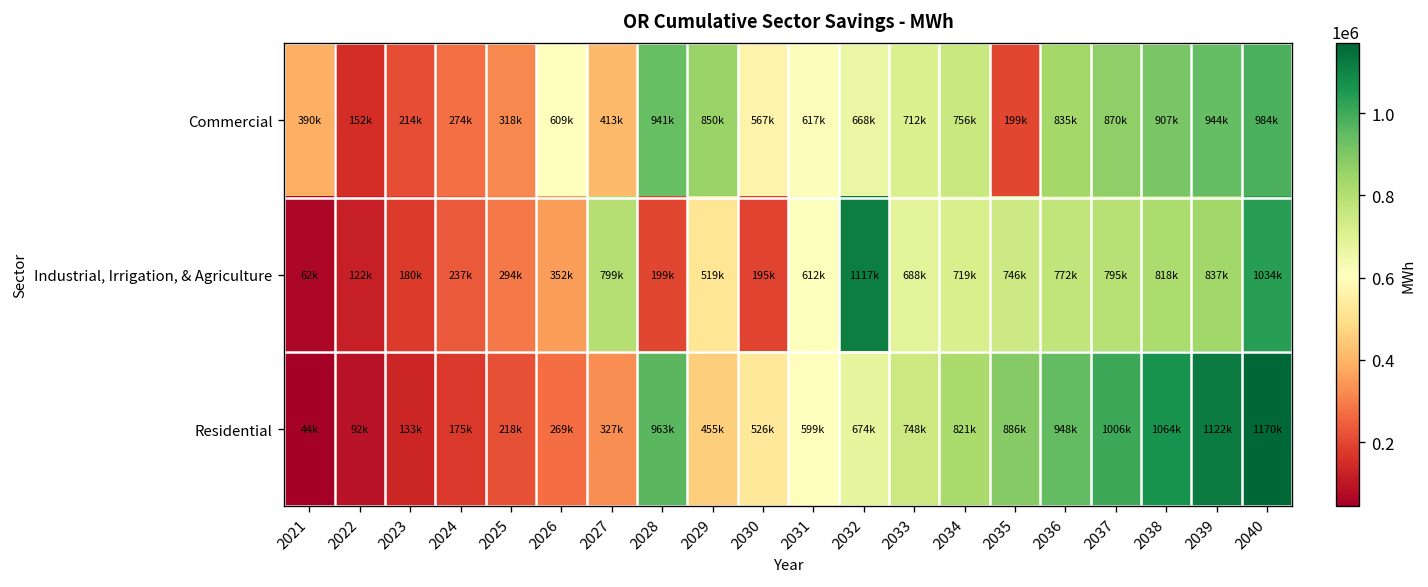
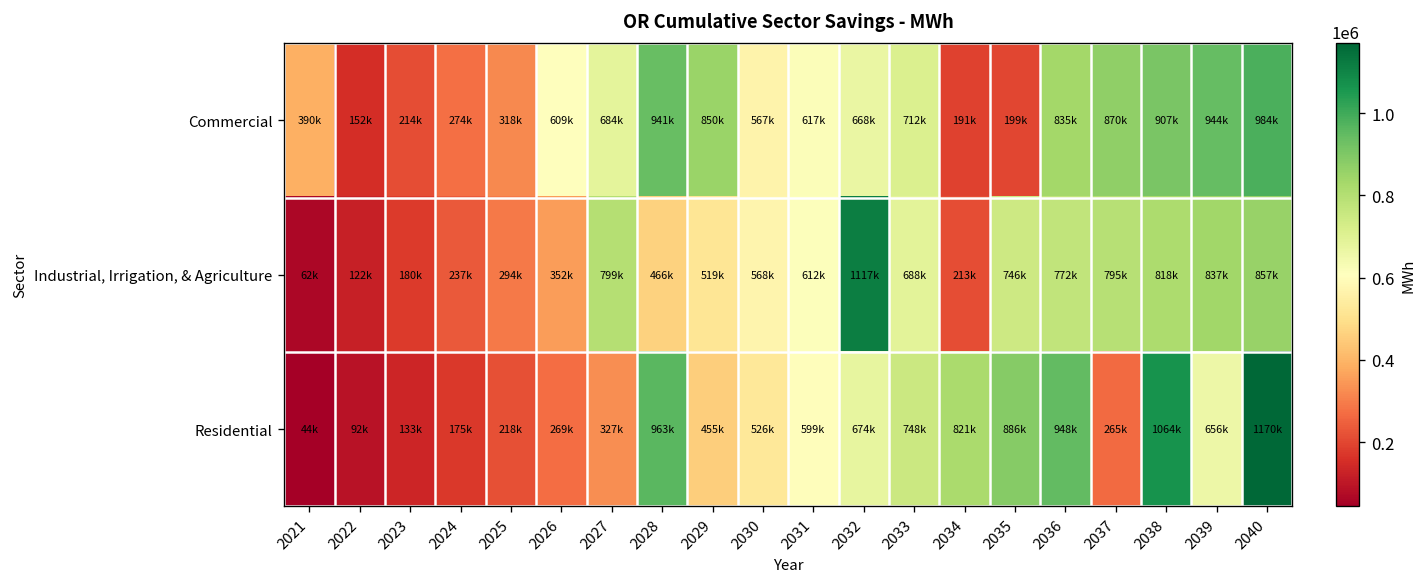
Commercial, 2027: 413k -> 684k
Commercial, 2034: 756k -> 191k
Industrial, Irrigation, & Agriculture, 2028: 199k -> 466k
Industrial, Irrigation, & Agriculture, 2030: 195k -> 568k
Industrial, Irrigation, & Agriculture, 2034: 719k -> 213k
Industrial, Irrigation, & Agriculture, 2040: 1034k -> 857k
Residential, 2037: 1006k -> 265k
Residential, 2039: 1122k -> 656k
